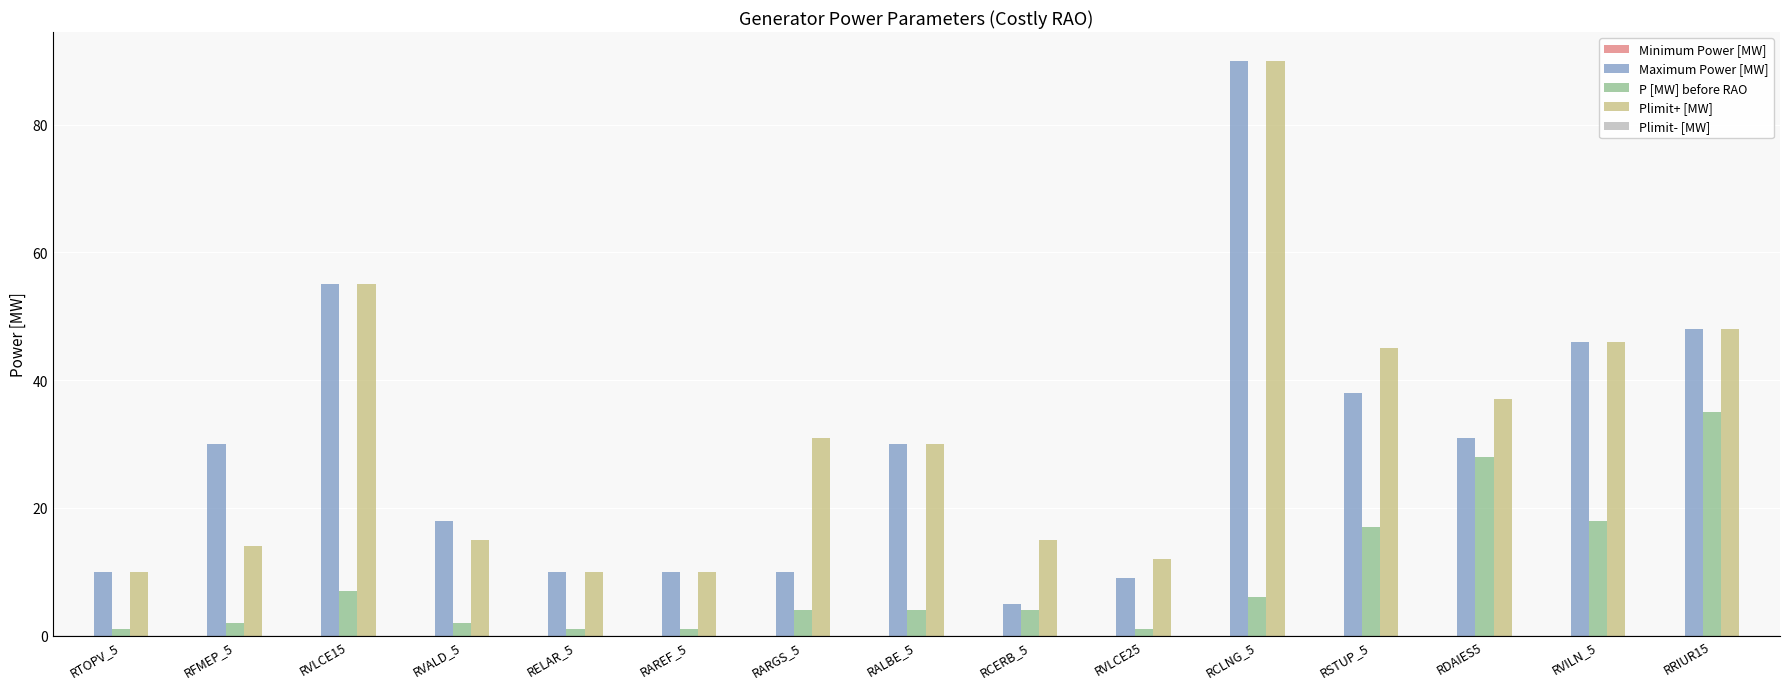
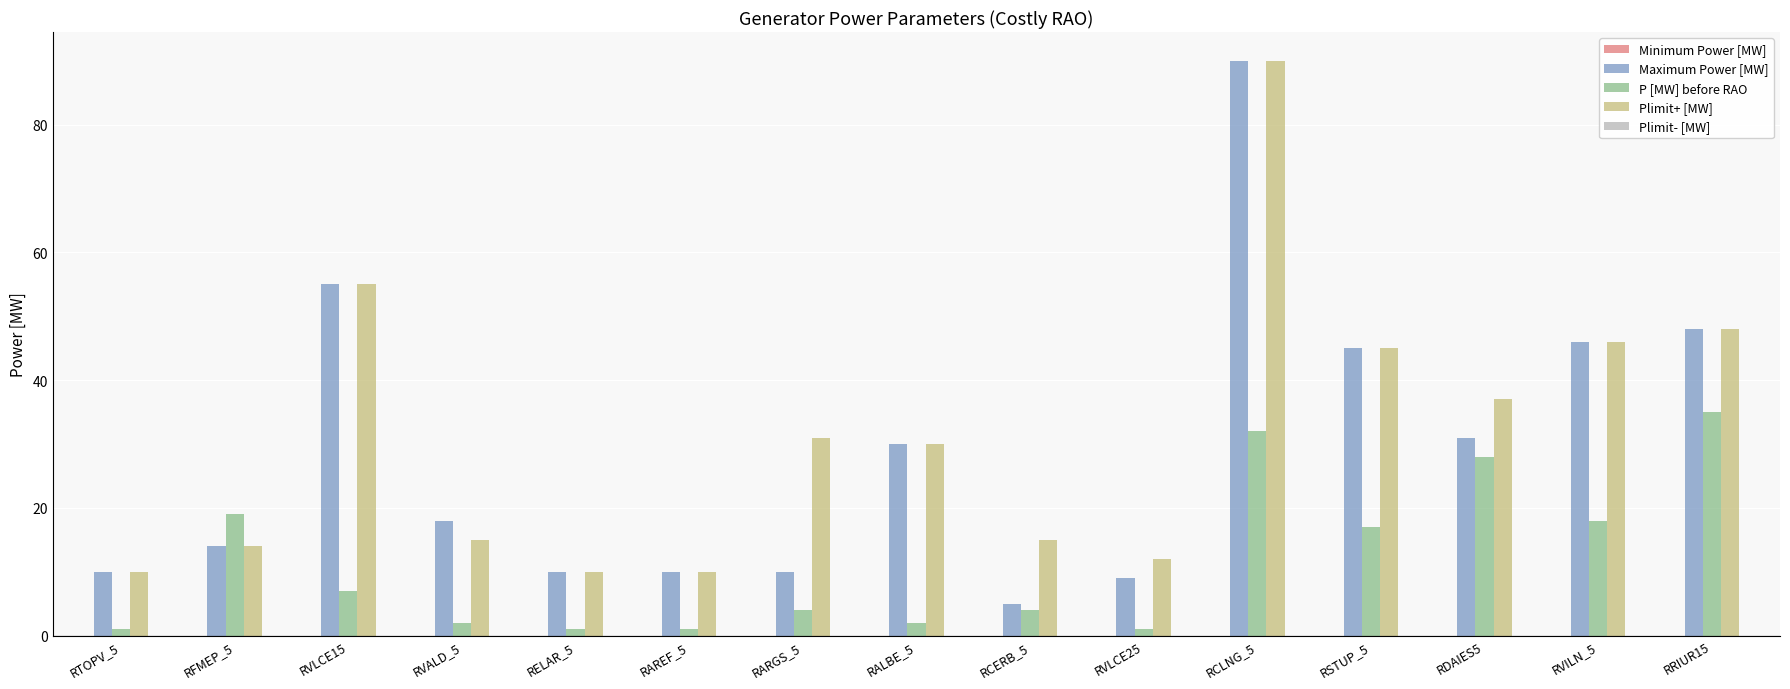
Maximum Power [MW], RFMEP_5: 30 -> 14
P [MW] before RAO, RFMEP_5: 2 -> 19
P [MW] before RAO, RALBE_5: 4 -> 2
P [MW] before RAO, RCLNG_5: 6 -> 32
Maximum Power [MW], RSTUP_5: 38 -> 45
